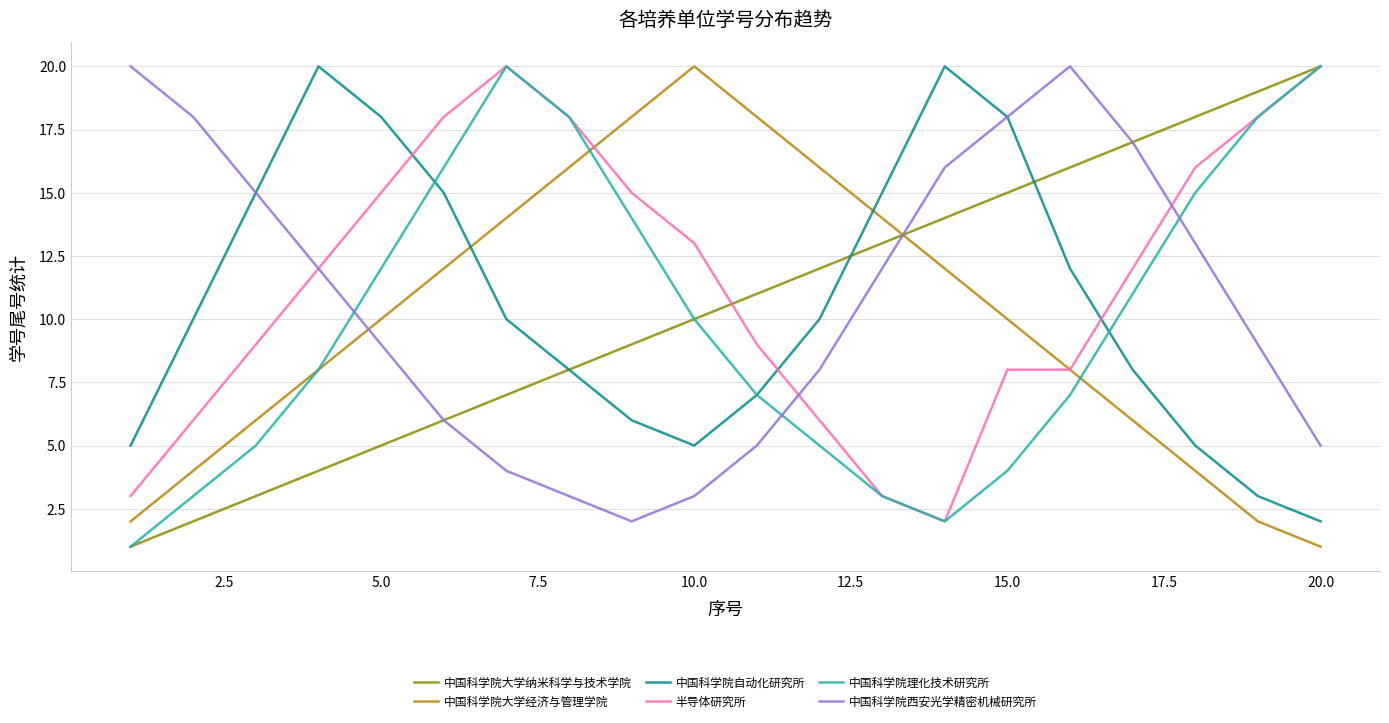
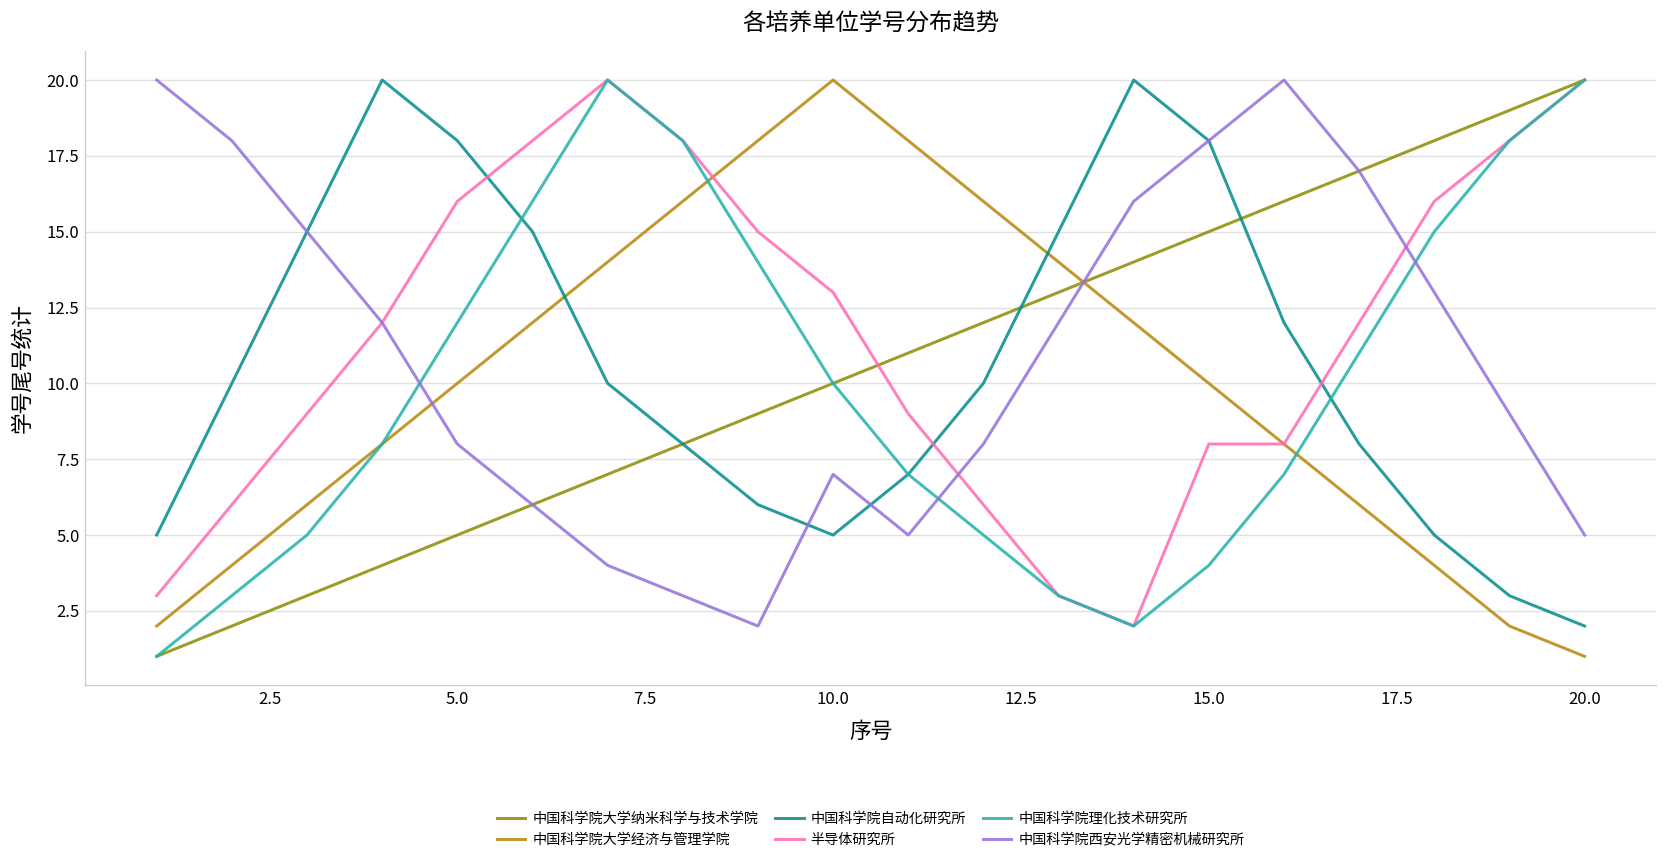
半导体研究所, 5.0: 15 -> 16
中国科学院西安光学精密机械研究所, 5.0: 9 -> 8
中国科学院西安光学精密机械研究所, 10.0: 3 -> 7
